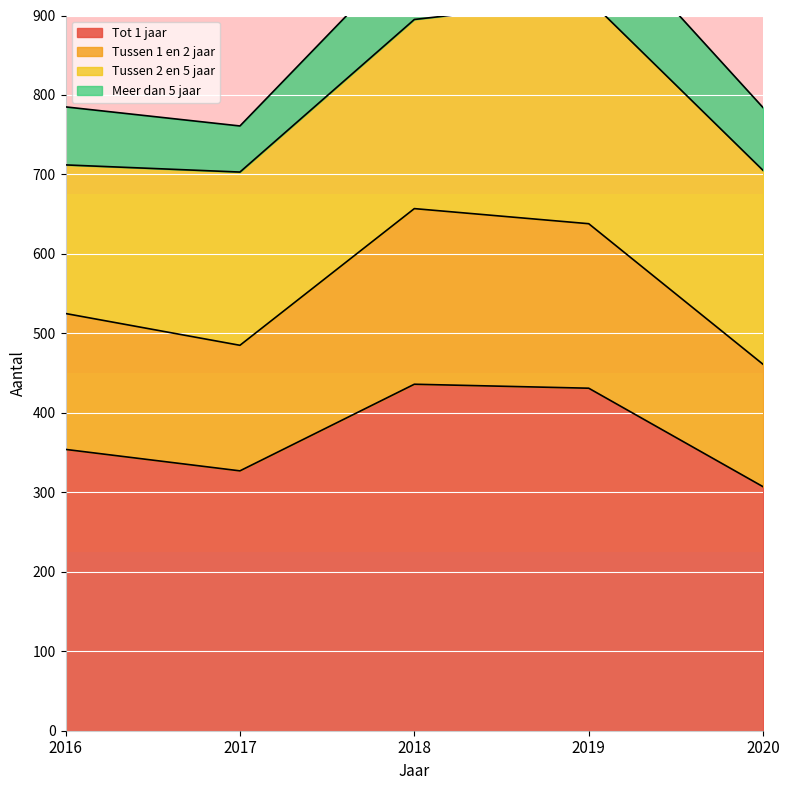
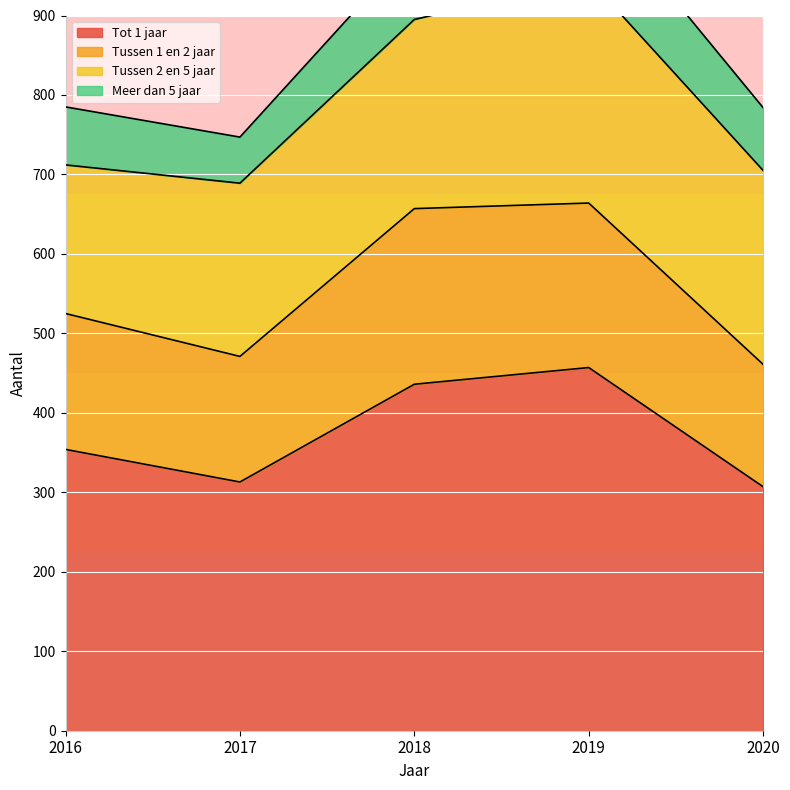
Tot 1 jaar, 2017: 330 -> 310
Tot 1 jaar, 2019: 430 -> 460
